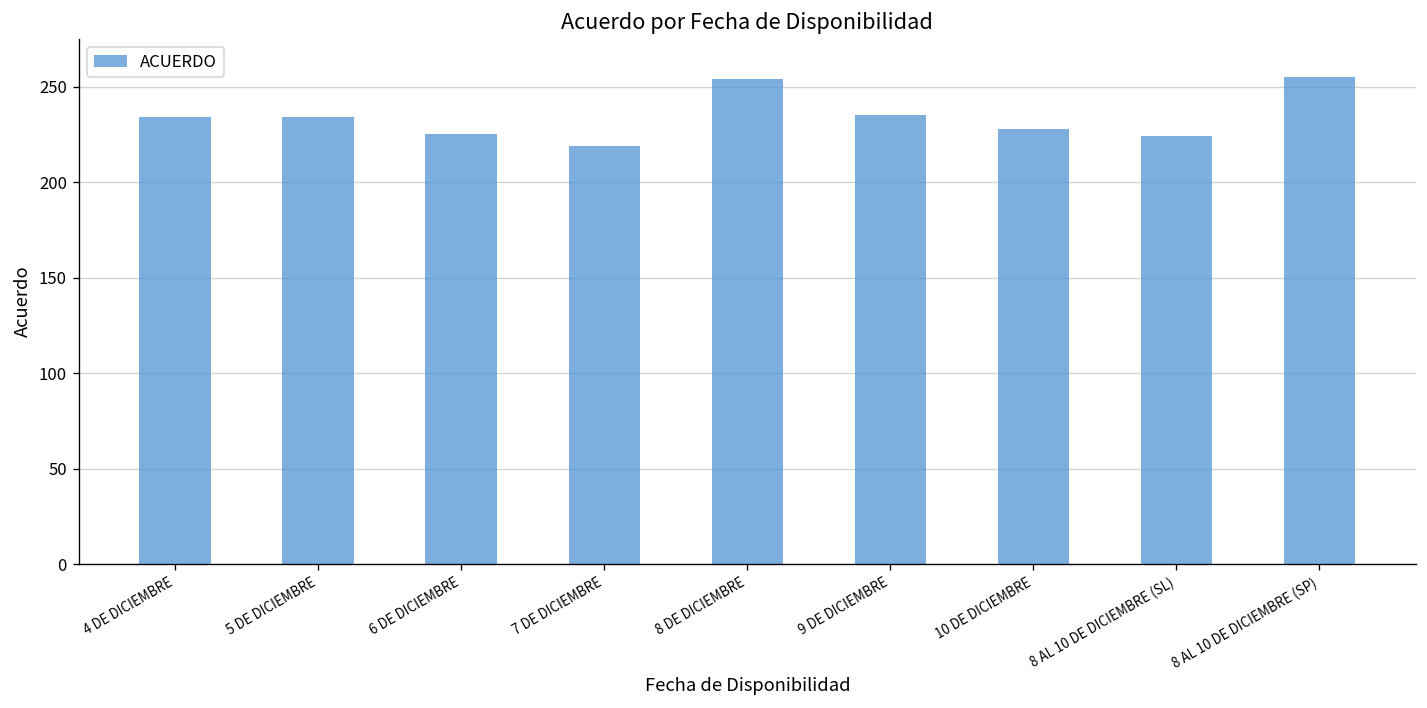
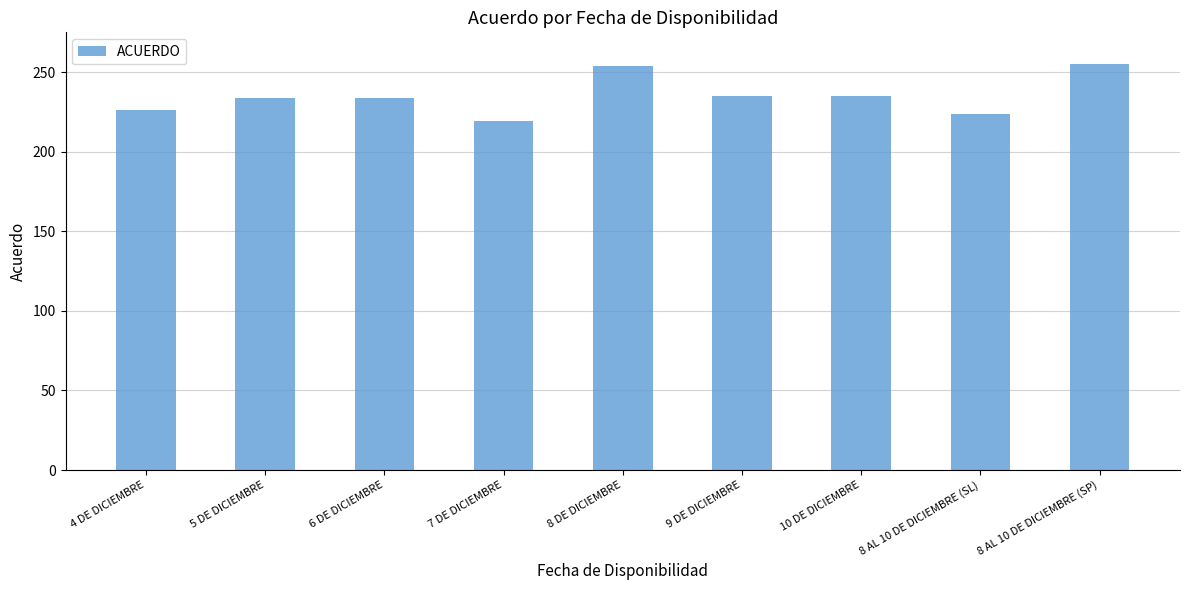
4 DE DICIEMBRE: 234 -> 226
6 DE DICIEMBRE: 225 -> 234
10 DE DICIEMBRE: 228 -> 235
